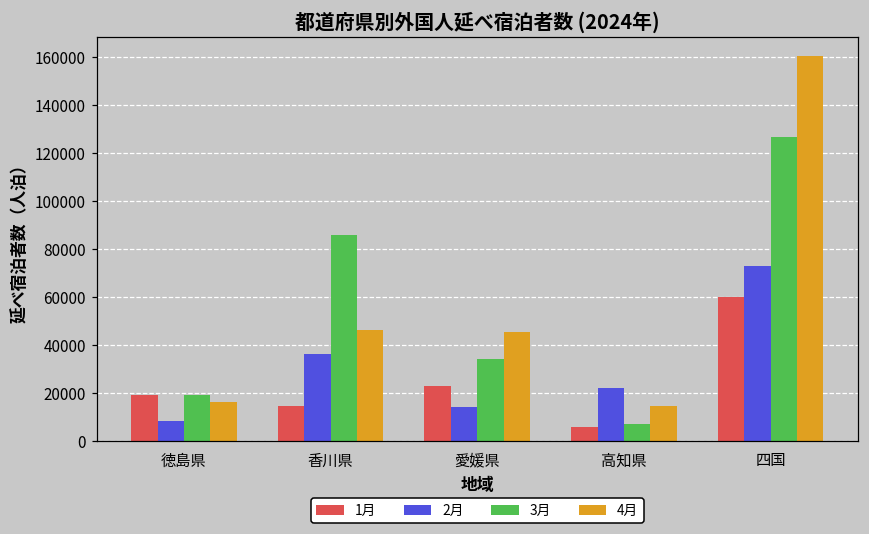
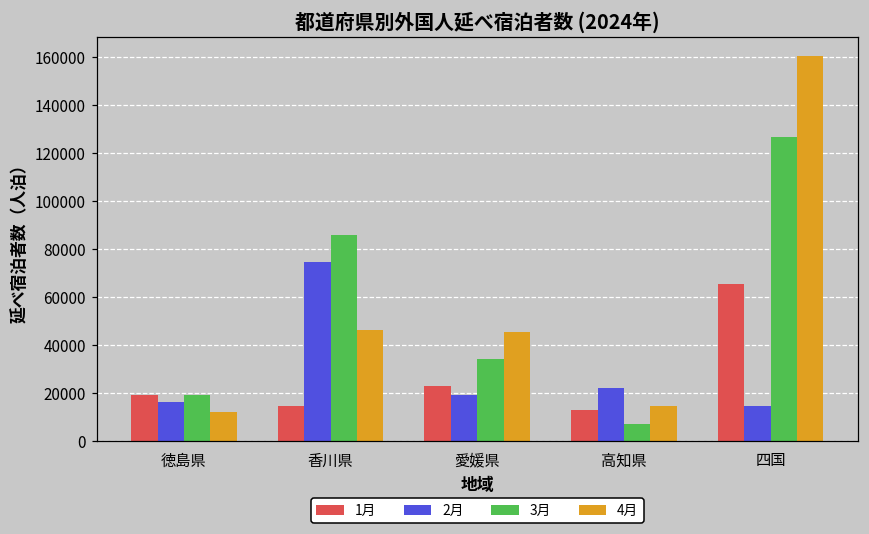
2月, 徳島県: 8000 -> 16000
4月, 徳島県: 16000 -> 12000
2月, 香川県: 36000 -> 75000
2月, 愛媛県: 14000 -> 19000
1月, 高知県: 6000 -> 13000
1月, 四国: 60000 -> 65000
2月, 四国: 73000 -> 15000
